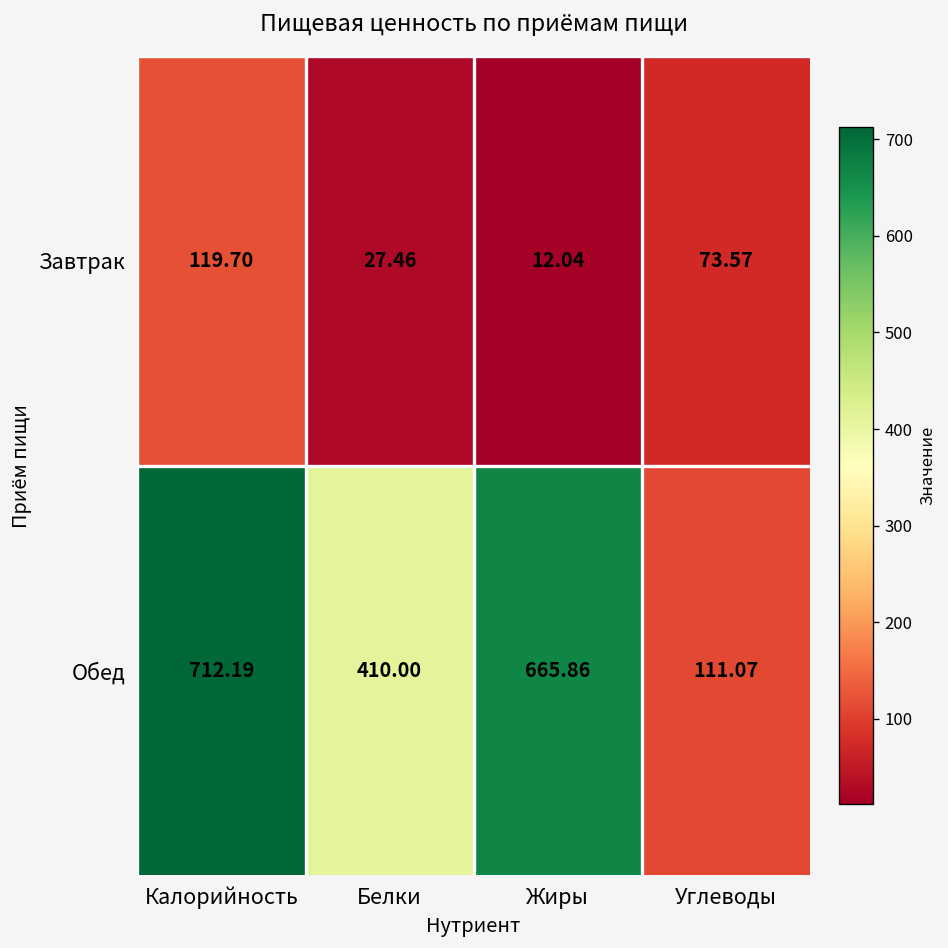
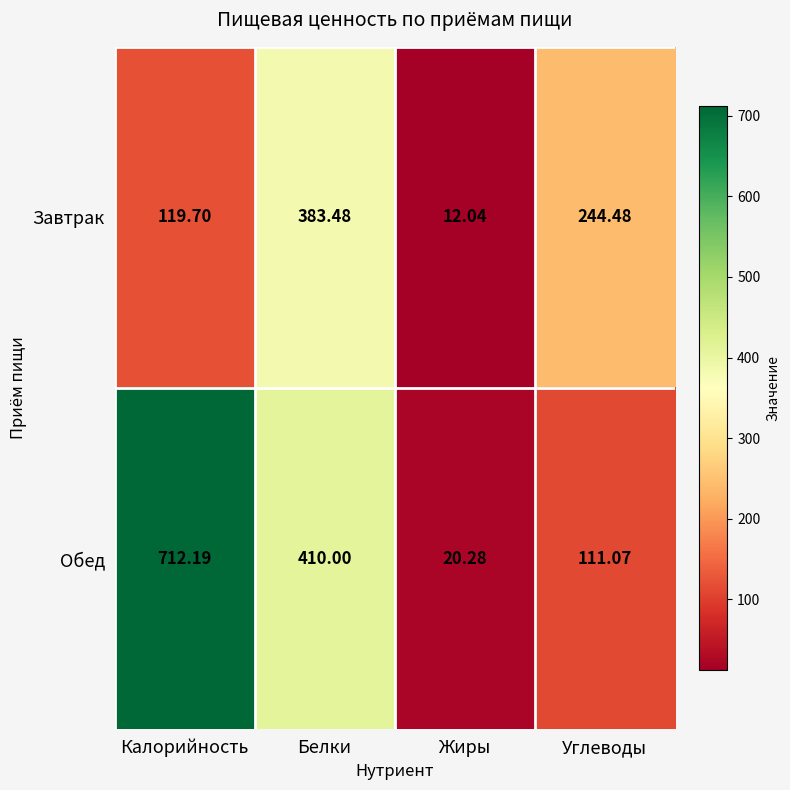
Завтрак, Белки: 27.46 -> 383.48
Завтрак, Углеводы: 73.57 -> 244.48
Обед, Жиры: 665.86 -> 20.28
